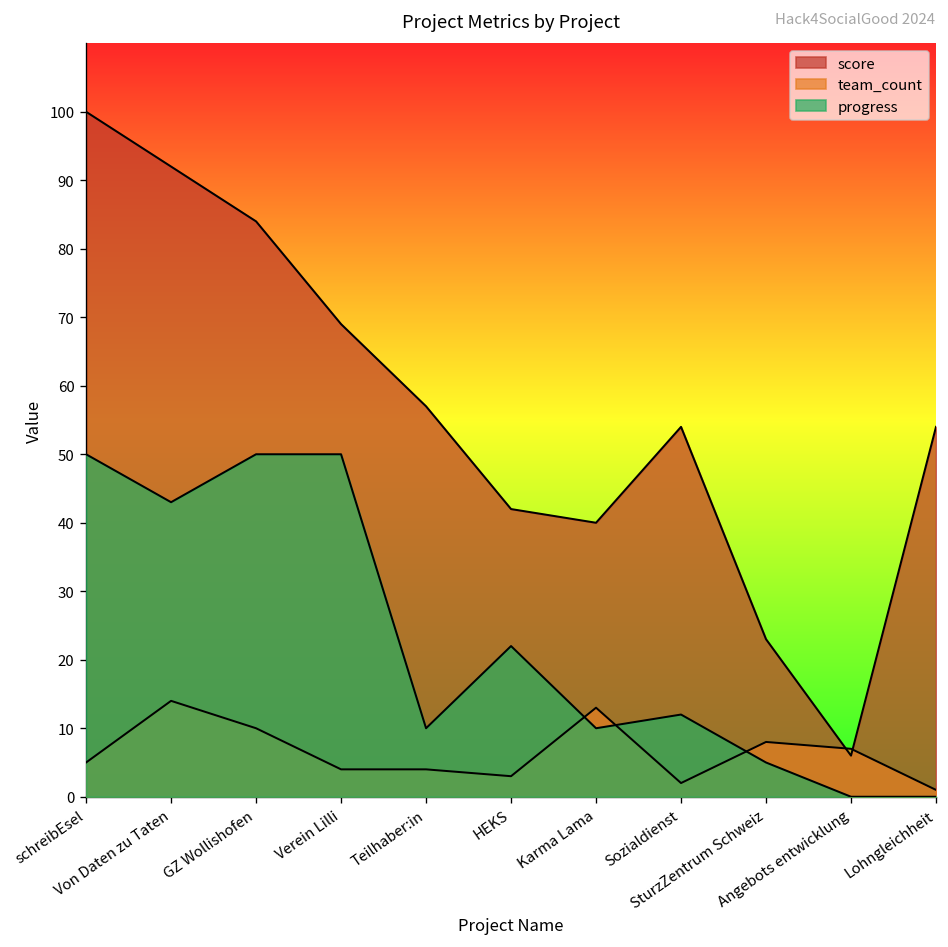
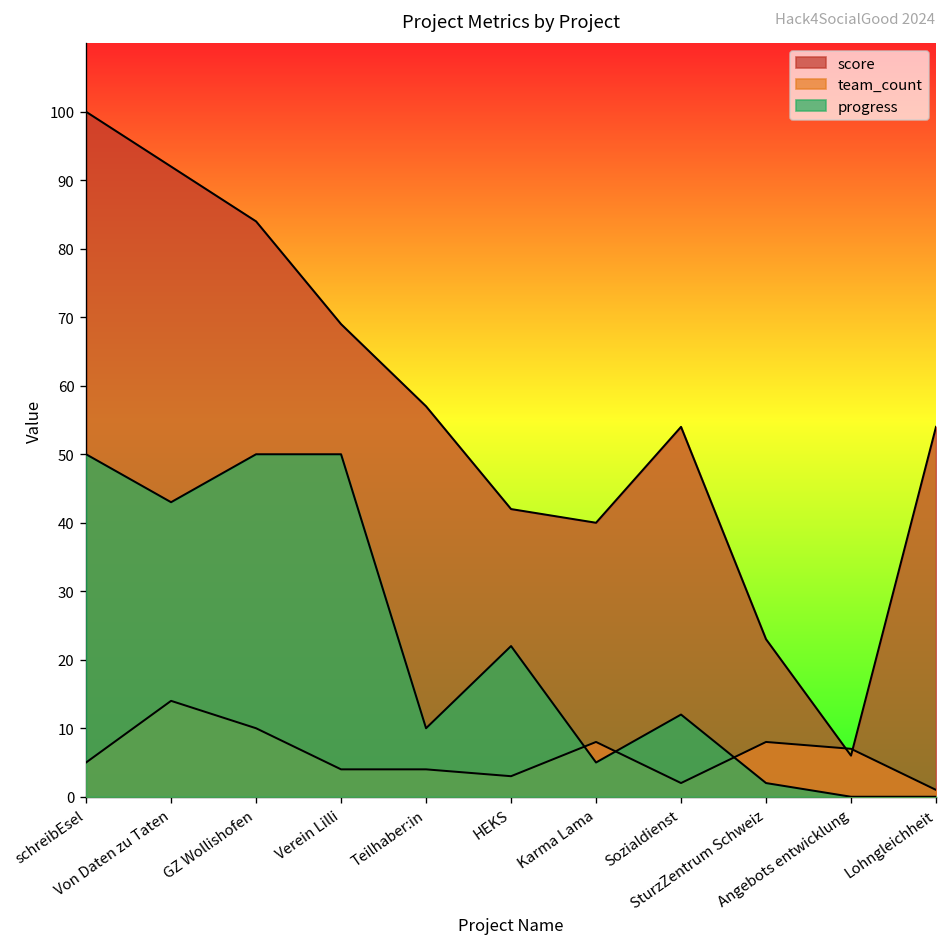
team_count, Karma Lama: 13 -> 8
progress, Karma Lama: 10 -> 5
progress, SturzZentrum Schweiz: 5 -> 2
